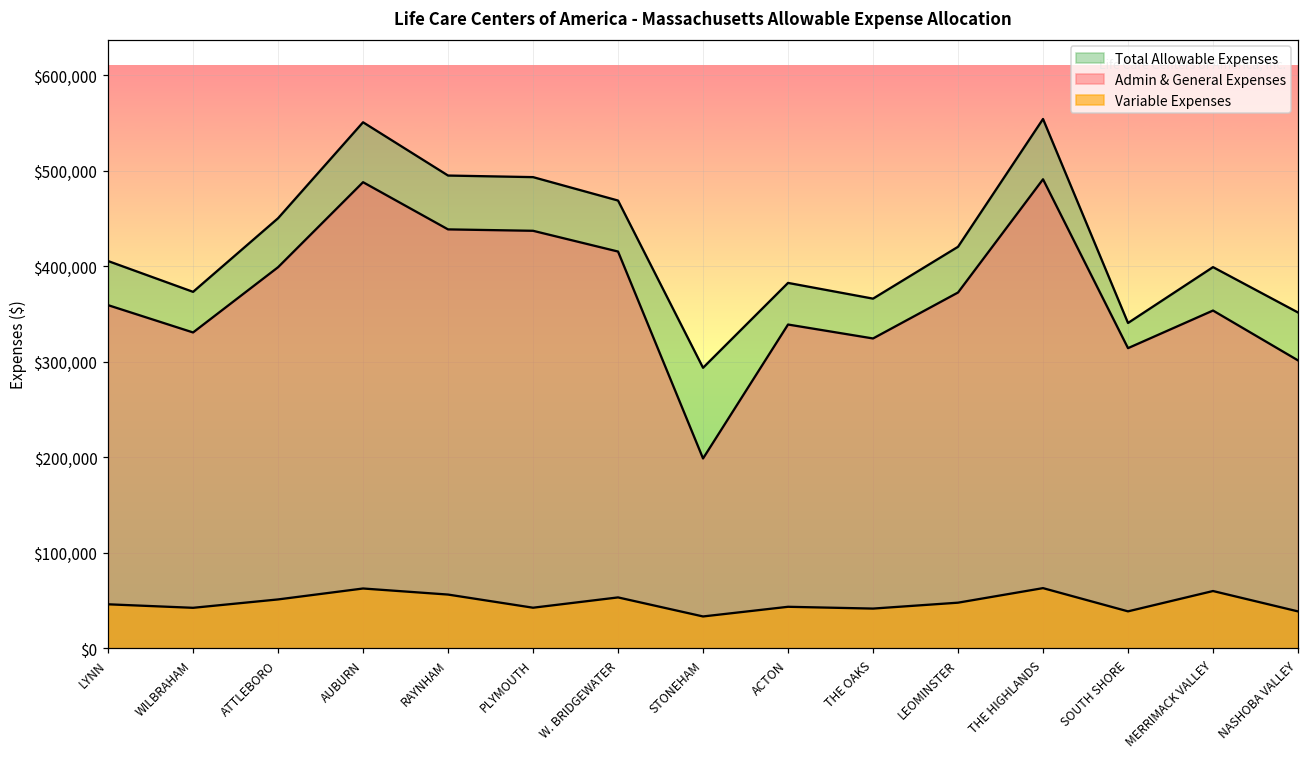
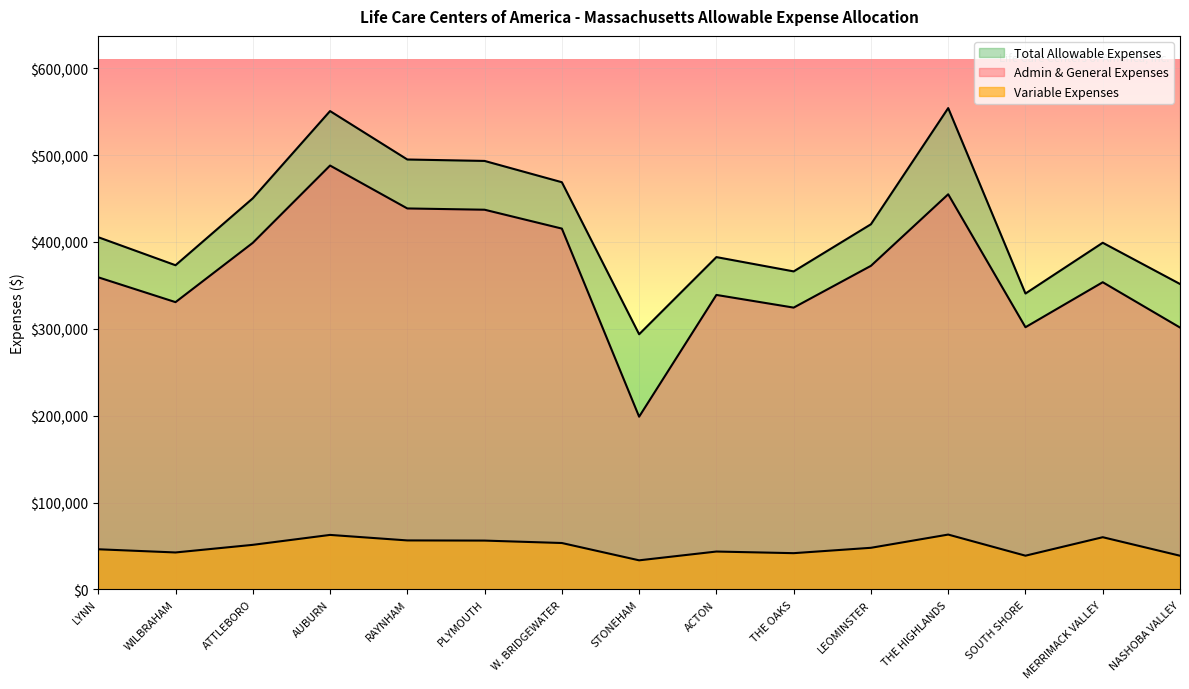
Variable Expenses, PLYMOUTH: $40,000 -> $60,000
Admin & General Expenses, THE HIGHLANDS: $490,000 -> $450,000
Admin & General Expenses, SOUTH SHORE: $310,000 -> $300,000
